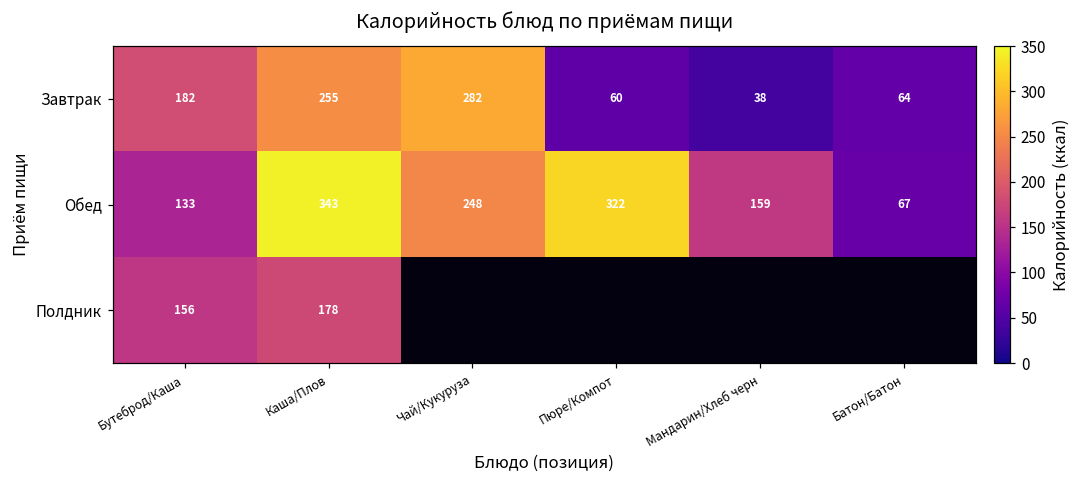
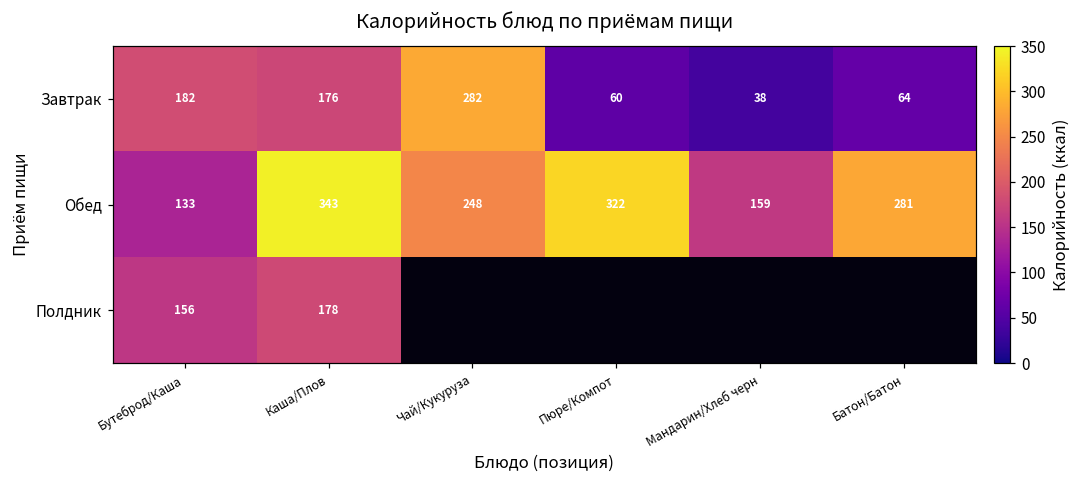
Завтрак, Каша/Плов: 255 -> 176
Обед, Батон/Батон: 67 -> 281
